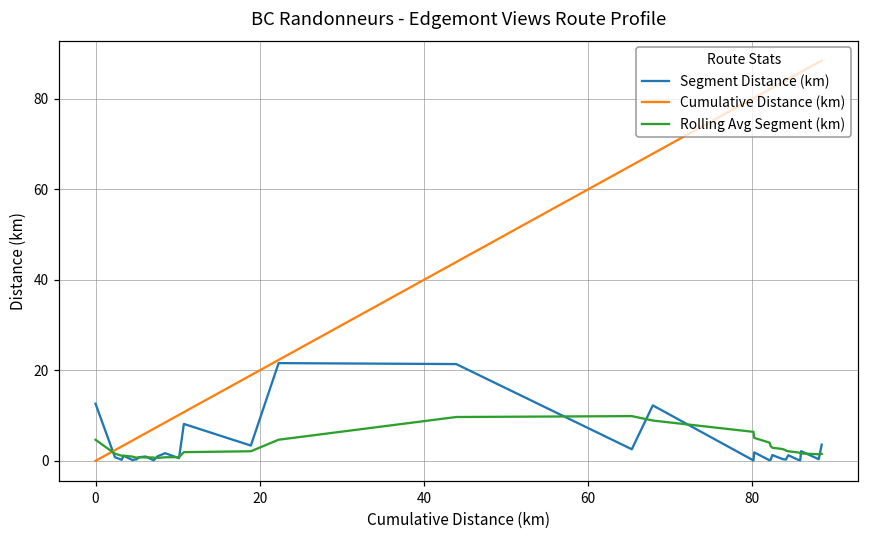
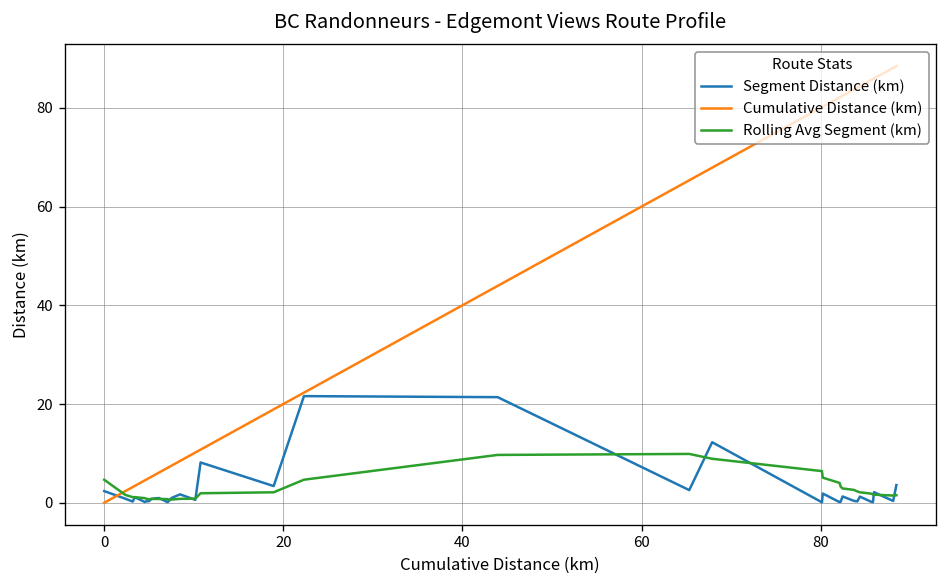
Segment Distance (km), 0: 13 -> 2
